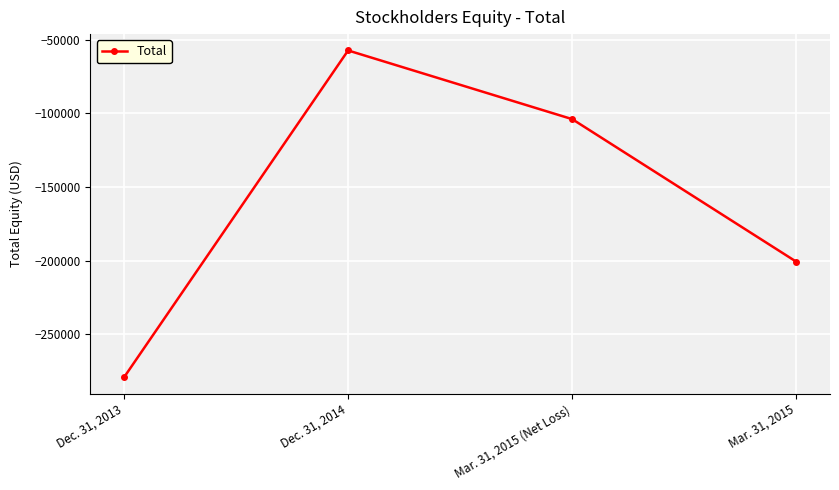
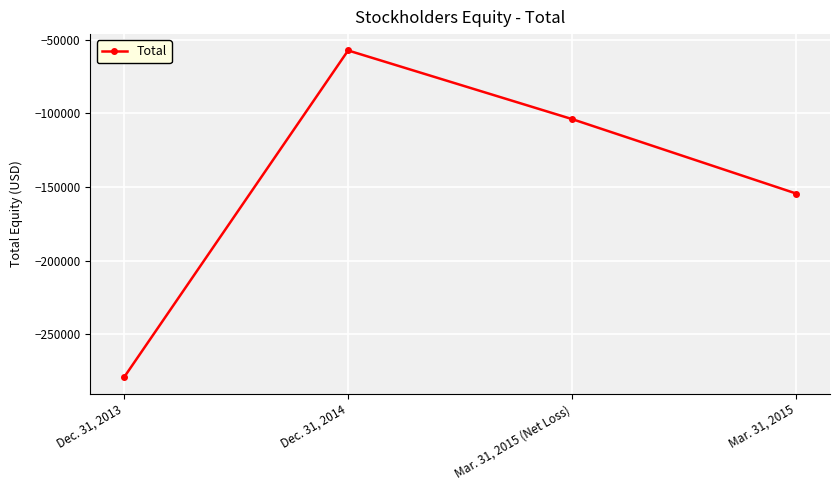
Mar. 31, 2015: -201000 -> -154000
